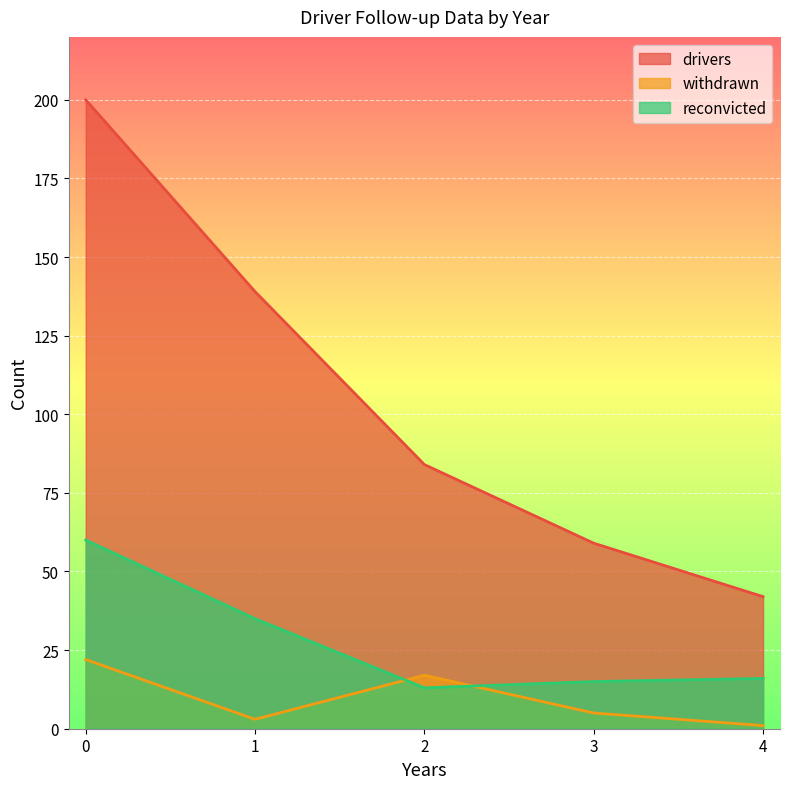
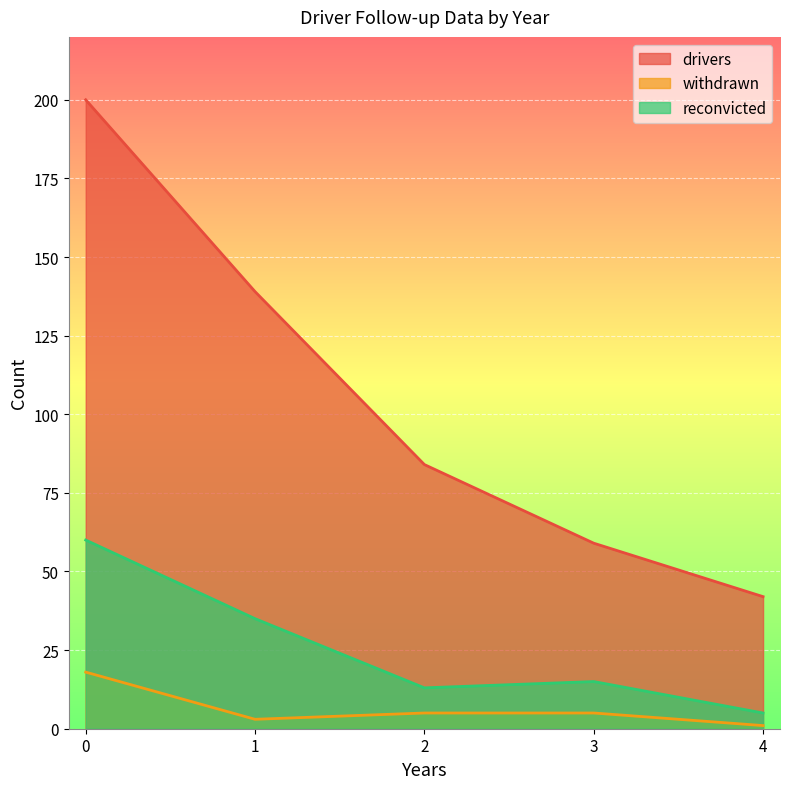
withdrawn, 0: 22 -> 18
withdrawn, 2: 17 -> 5
reconvicted, 4: 16 -> 5
